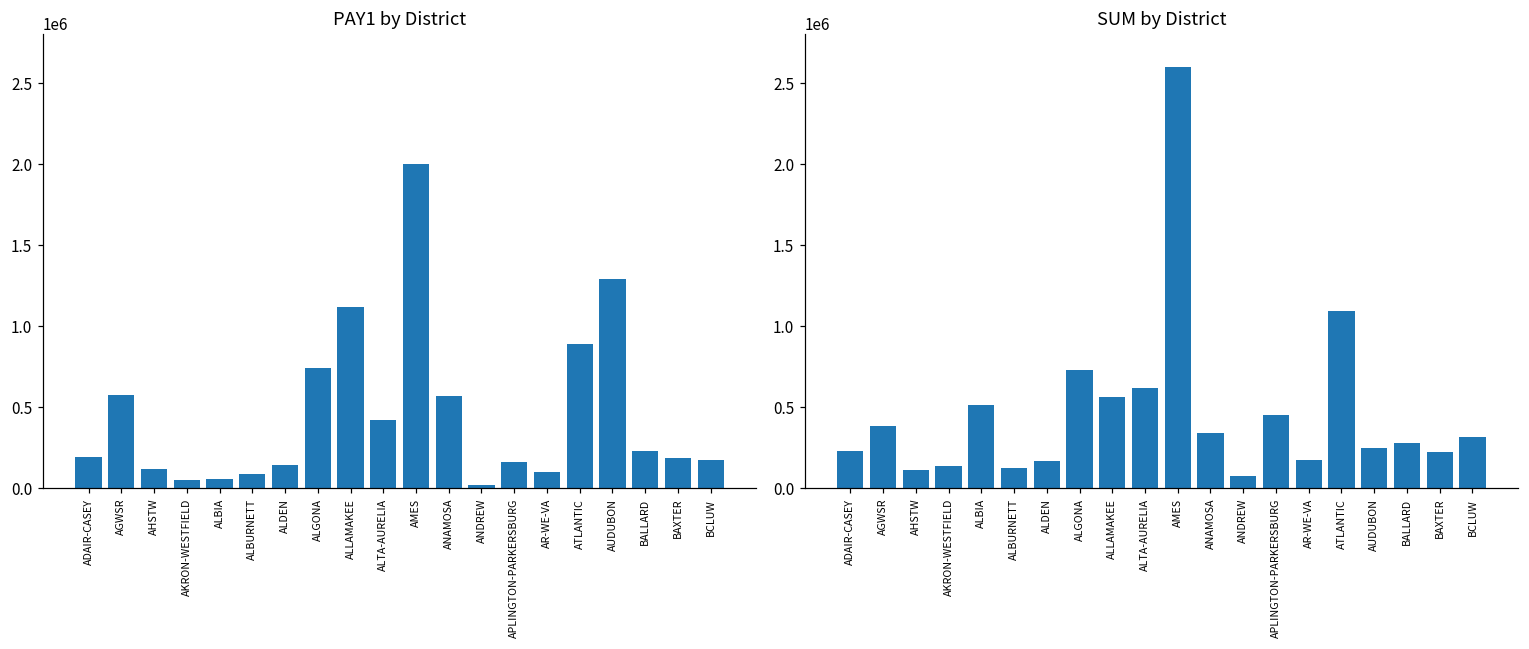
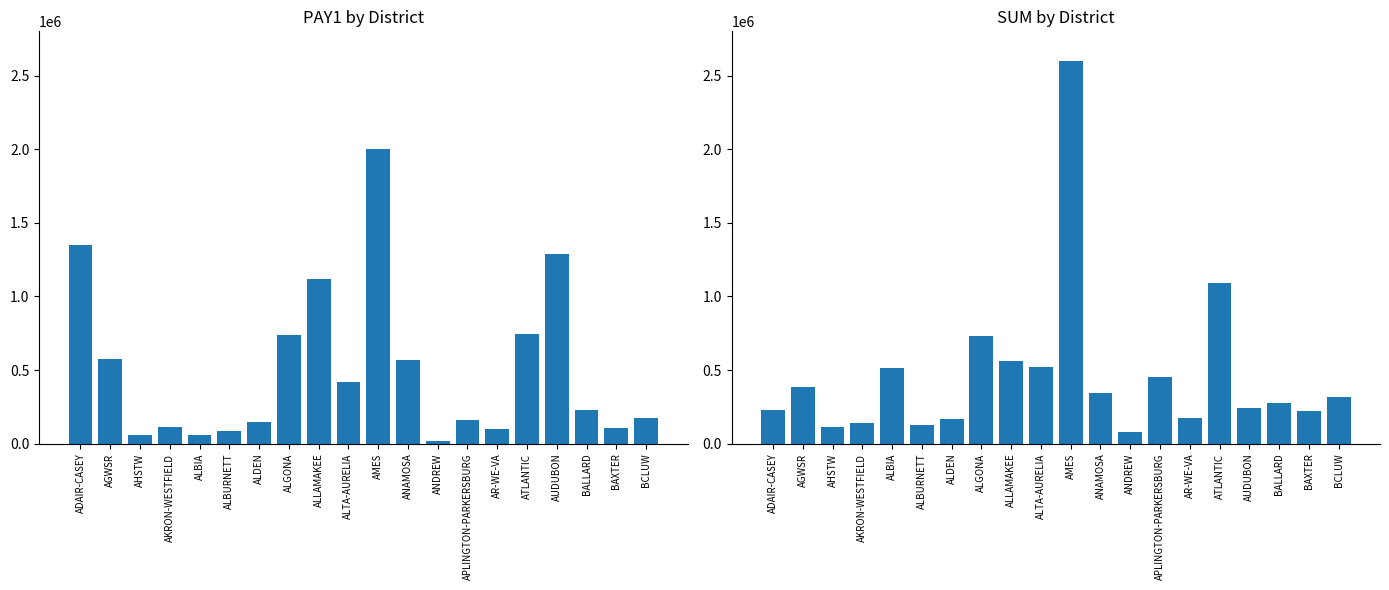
PAY1 by District, ADAIR-CASEY: 190000 -> 1350000
PAY1 by District, AHSTW: 120000 -> 60000
PAY1 by District, AKRON-WESTFIELD: 50000 -> 120000
PAY1 by District, ATLANTIC: 890000 -> 750000
PAY1 by District, BAXTER: 190000 -> 110000
SUM by District, ALTA-AURELIA: 620000 -> 520000
